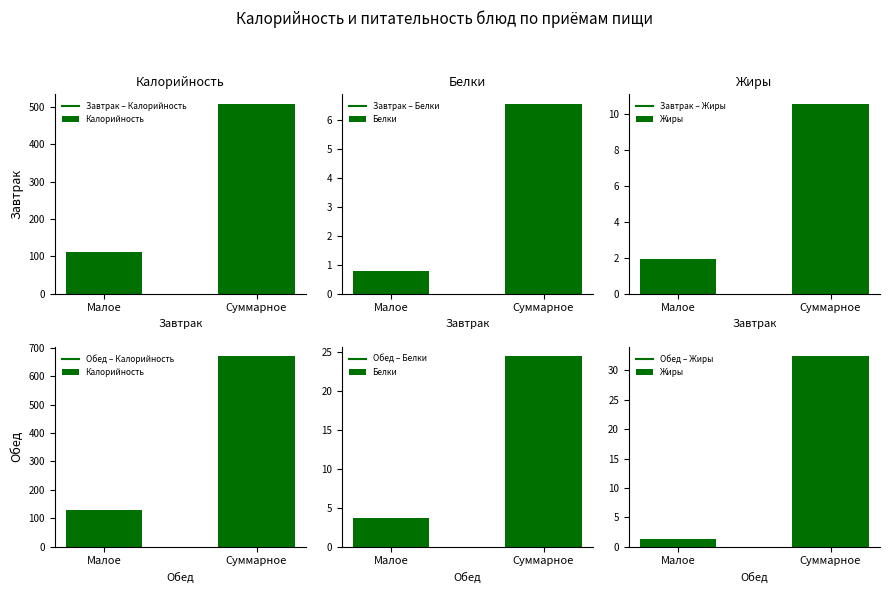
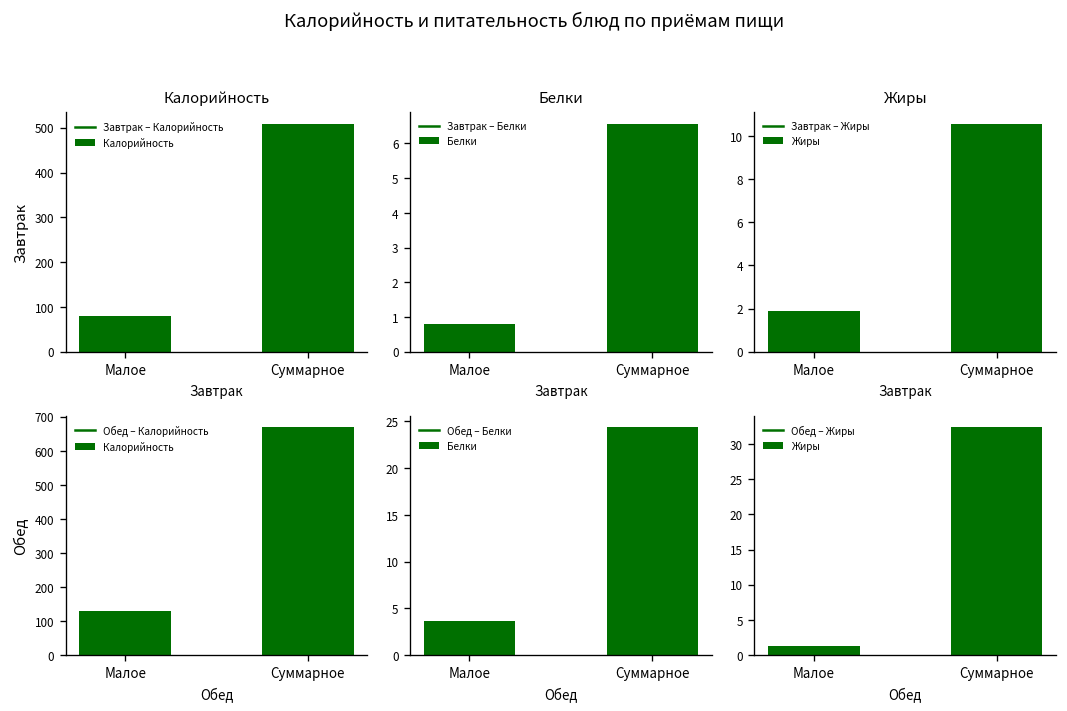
Калорийность, Малое: 110 -> 80
